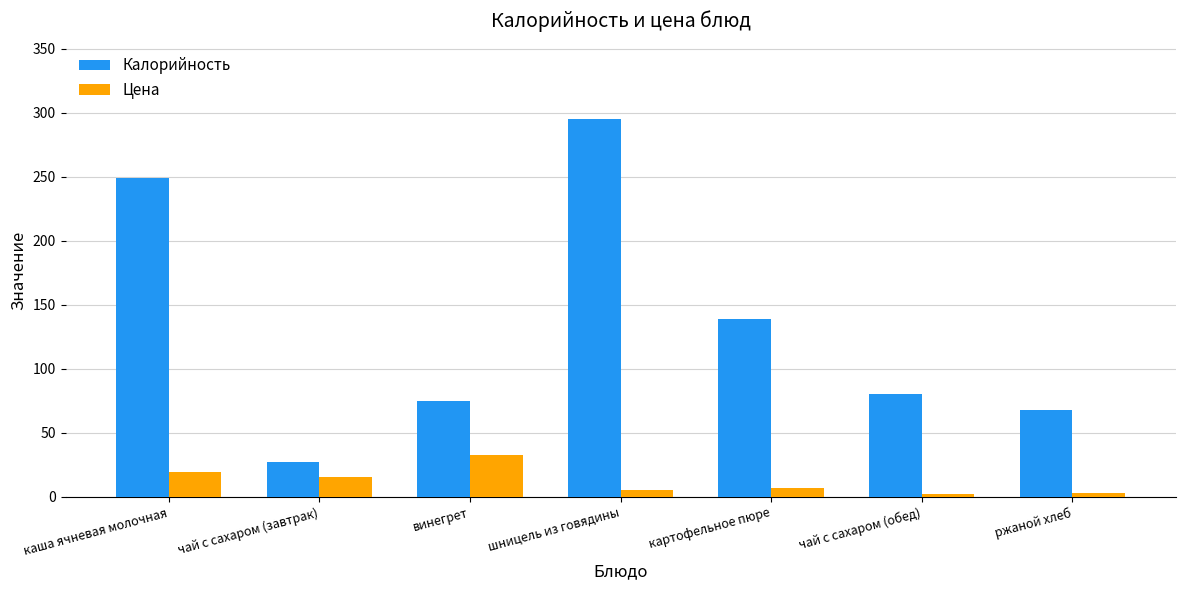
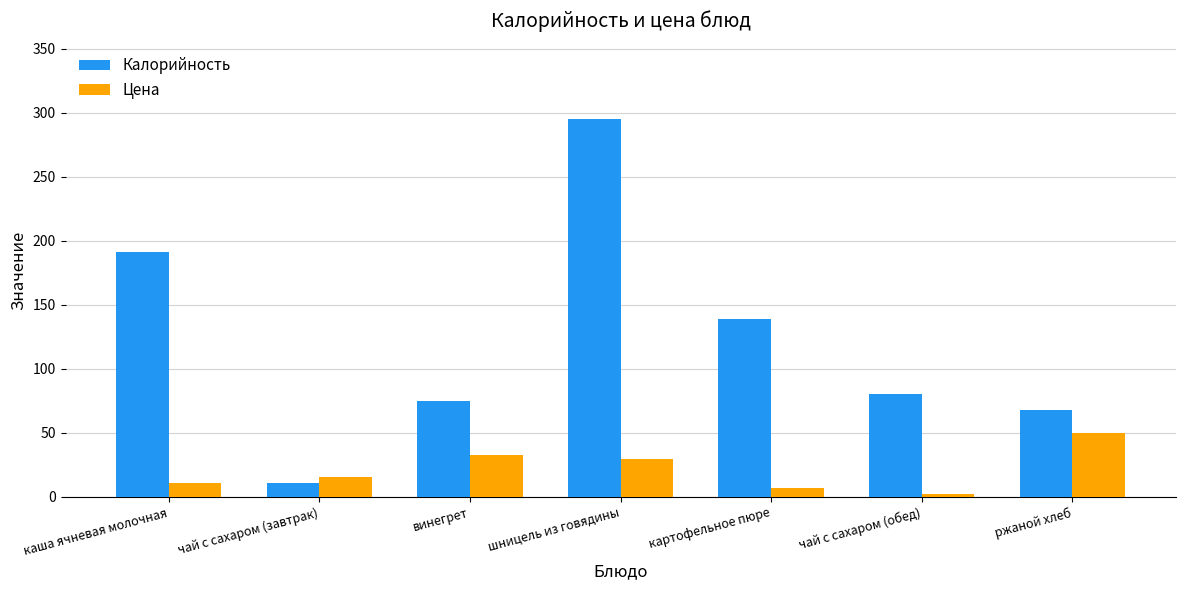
Калорийность, каша ячневая молочная: 249 -> 191
Цена, каша ячневая молочная: 19 -> 11
Калорийность, чай с сахаром (завтрак): 27 -> 11
Цена, шницель из говядины: 5 -> 30
Цена, ржаной хлеб: 3 -> 50
